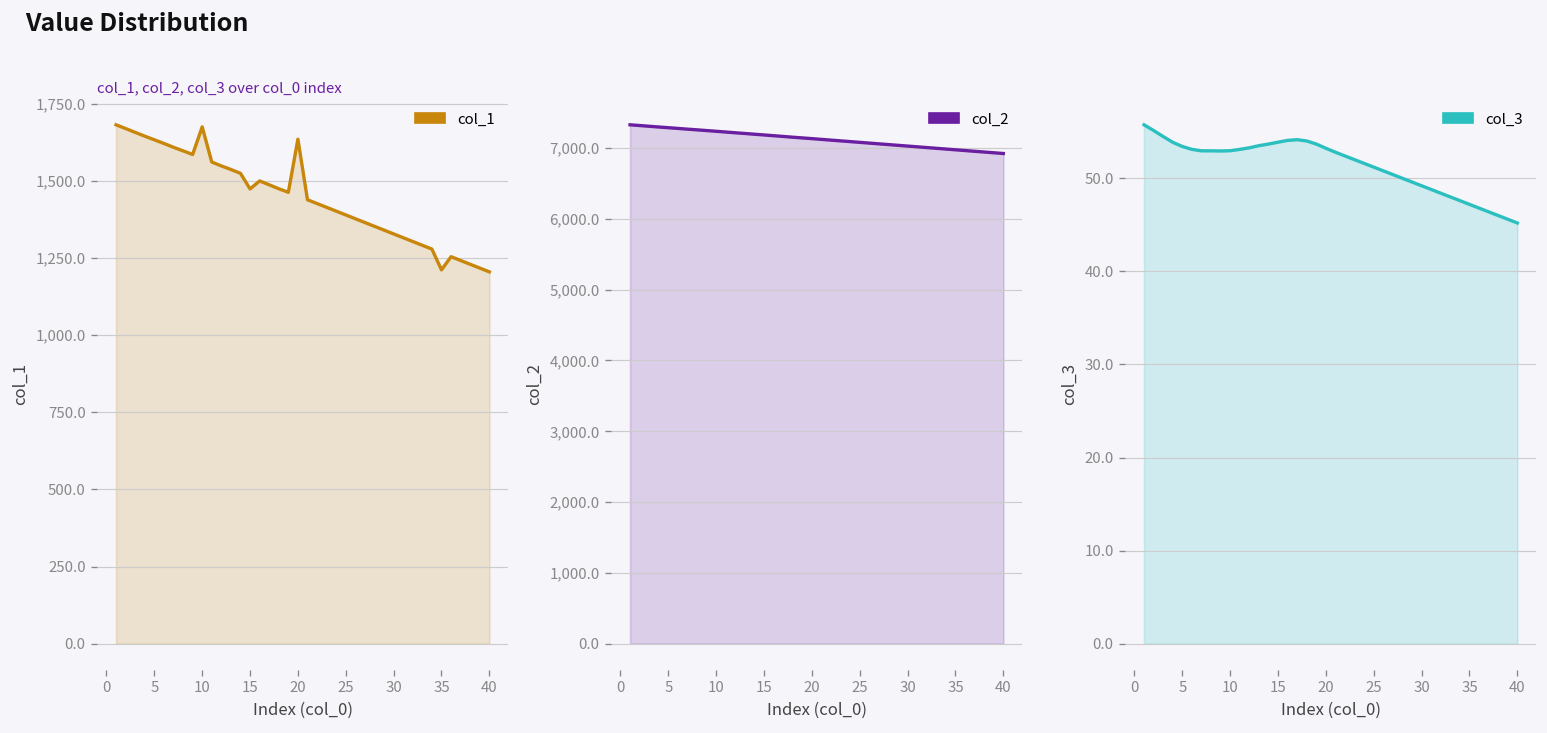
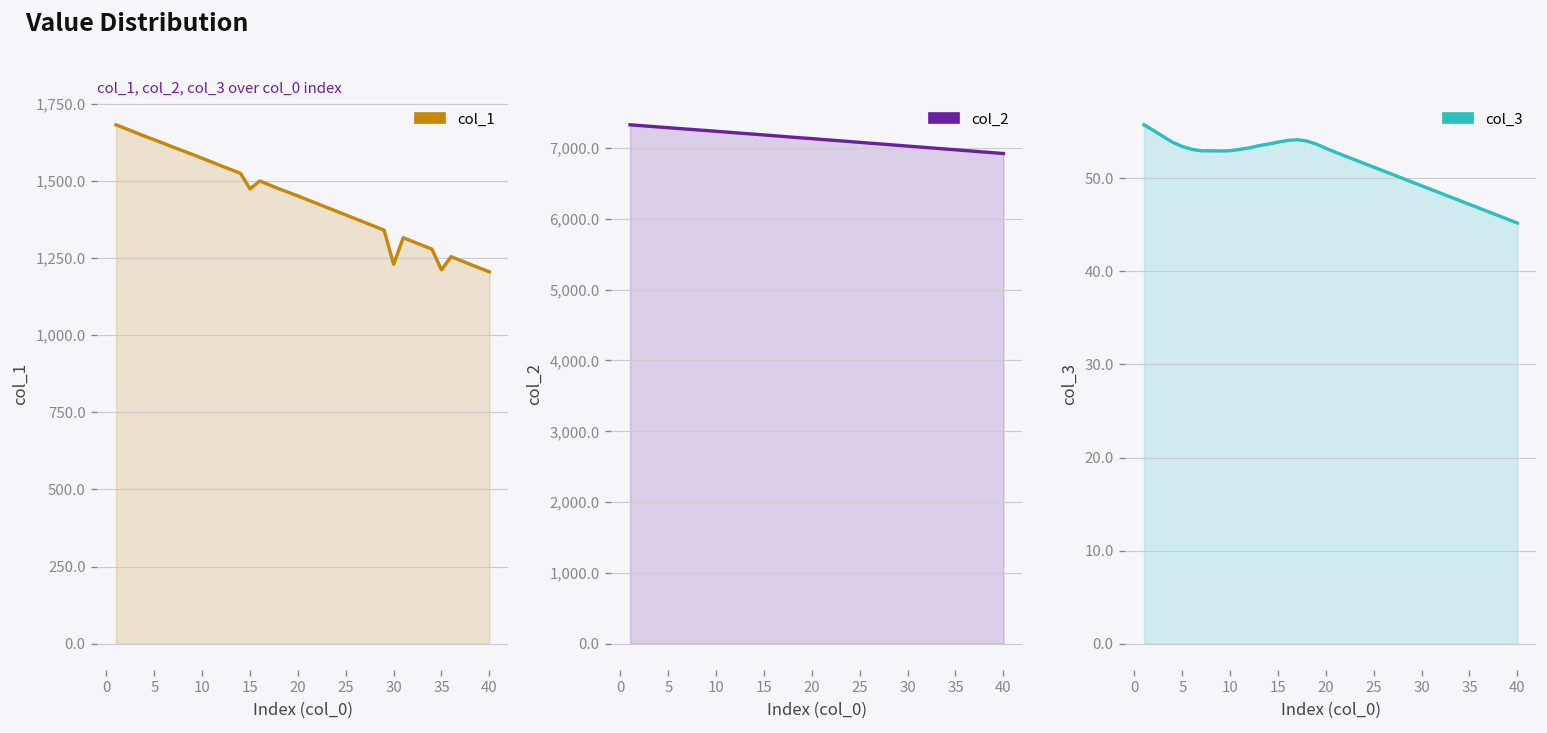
col_1, col_2, col_3 over col_0 index, 10: 1,670 -> 1,570
col_1, col_2, col_3 over col_0 index, 20: 1,630 -> 1,450
col_1, col_2, col_3 over col_0 index, 30: 1,330 -> 1,230
